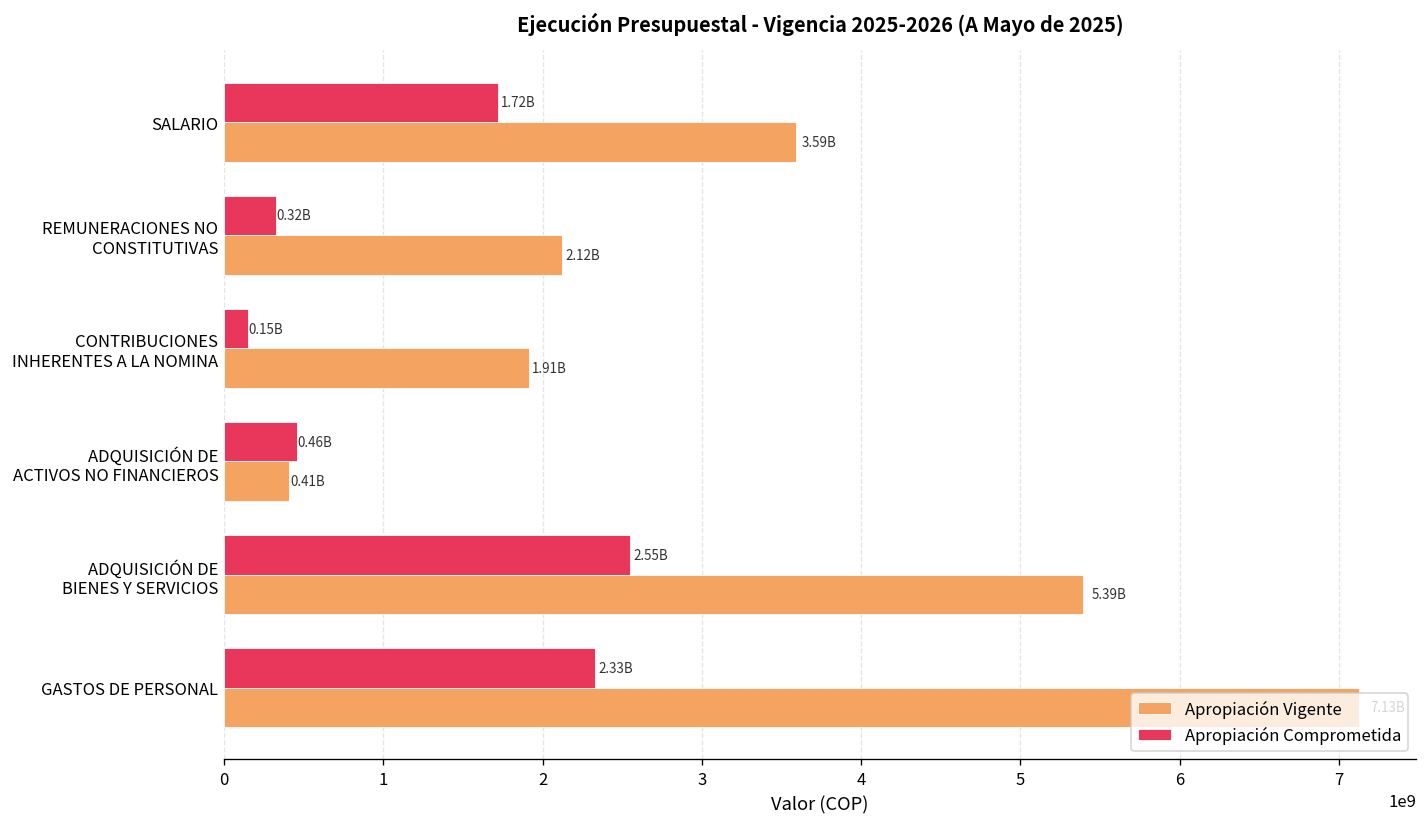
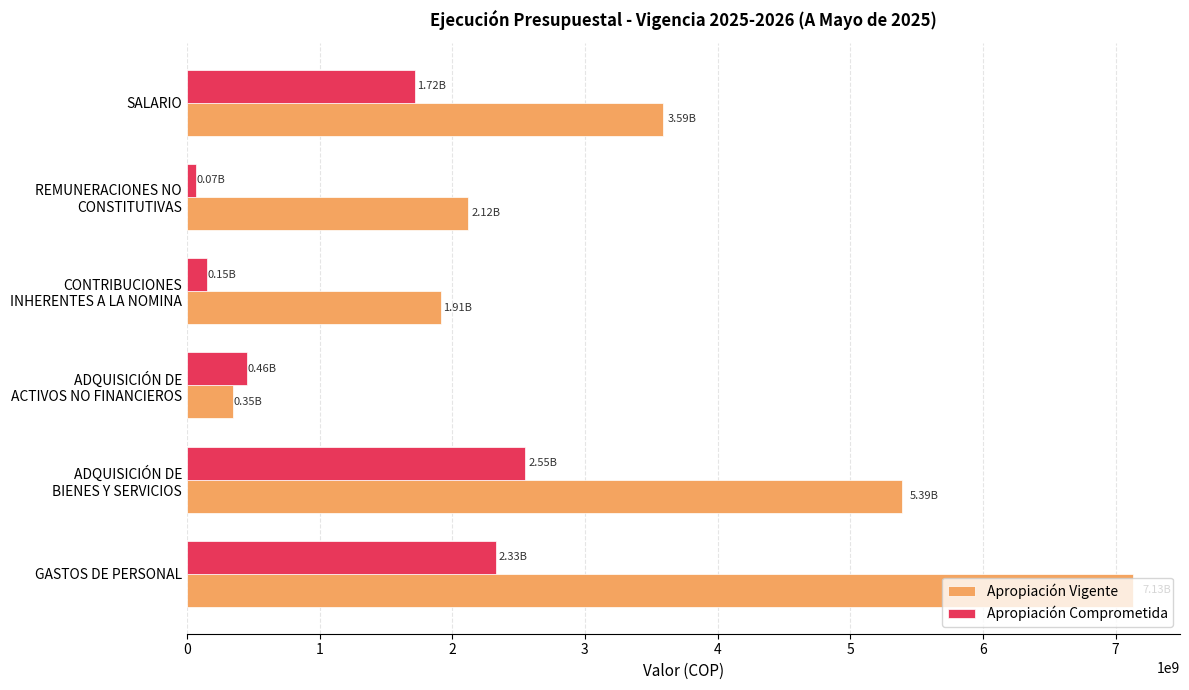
Apropiación Comprometida, REMUNERACIONES NO CONSTITUTIVAS: 0.32B -> 0.07B
Apropiación Vigente, ADQUISICIÓN DE ACTIVOS NO FINANCIEROS: 0.41B -> 0.35B
